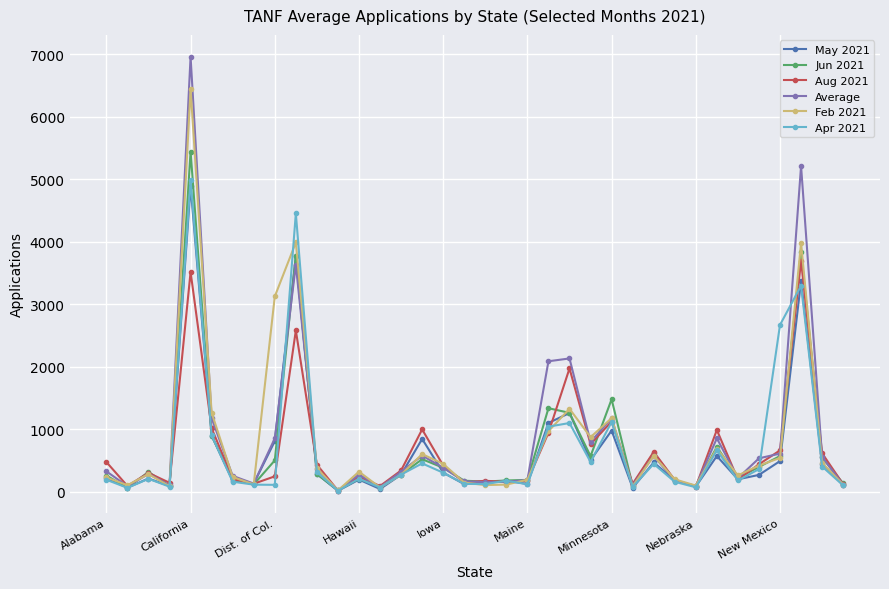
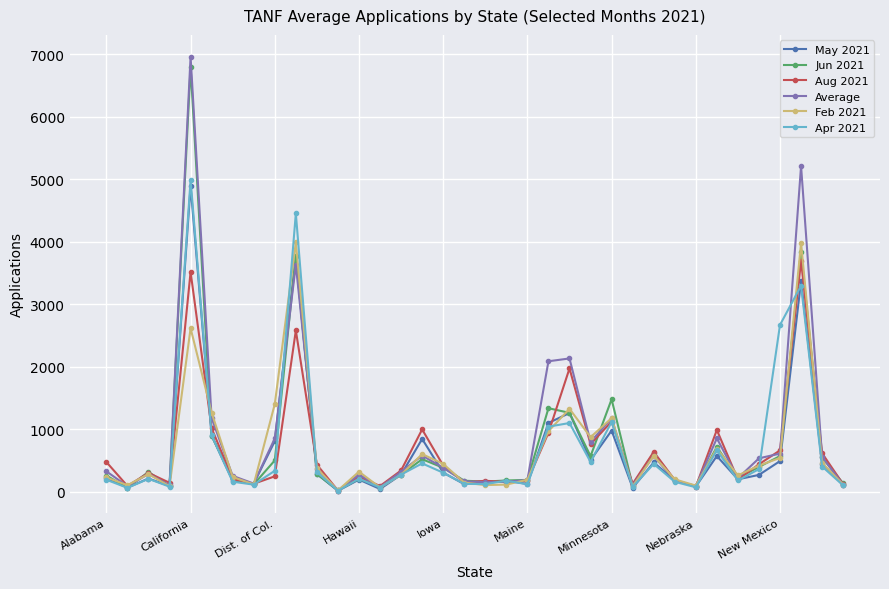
Jun 2021, California: 5400 -> 6800
Feb 2021, California: 6400 -> 2600
Feb 2021, Dist. of Col.: 3100 -> 1400
Apr 2021, Dist. of Col.: 100 -> 300
